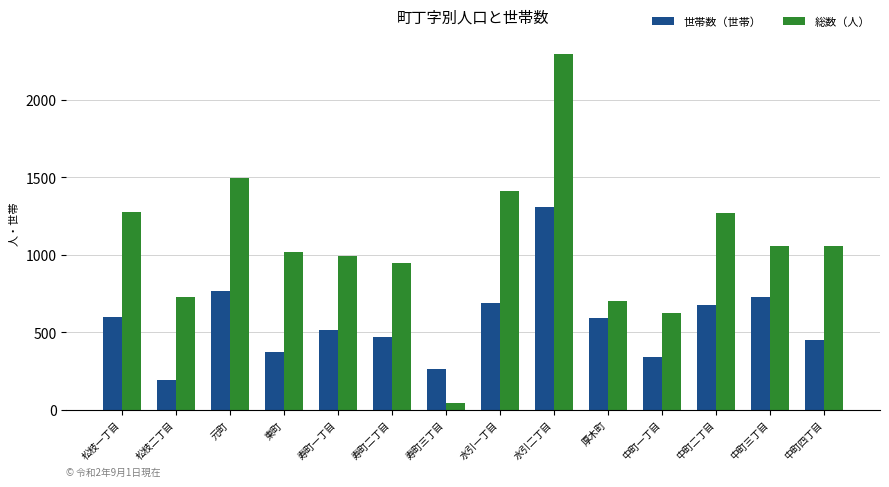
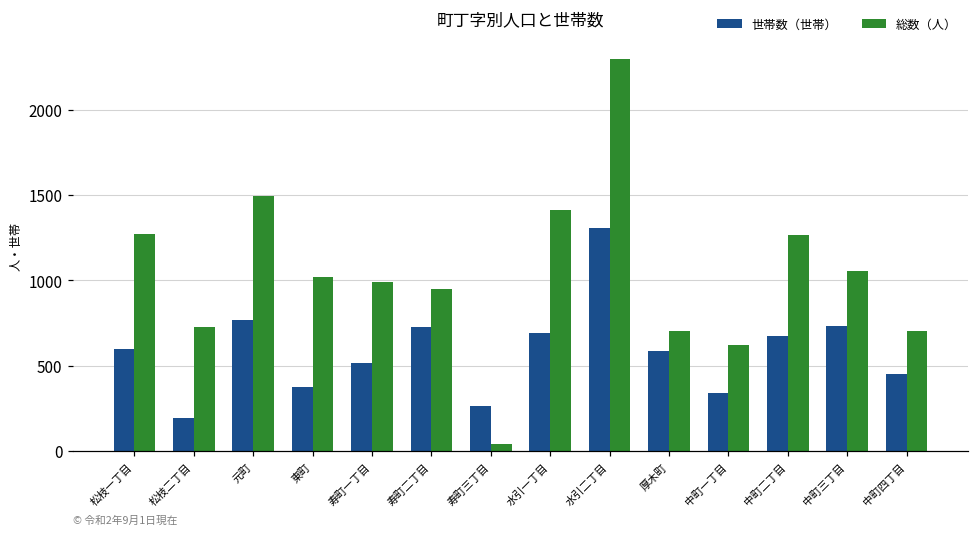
世帯数（世帯）, 寿町二丁目: 470 -> 720
総数（人）, 中町四丁目: 1060 -> 700
